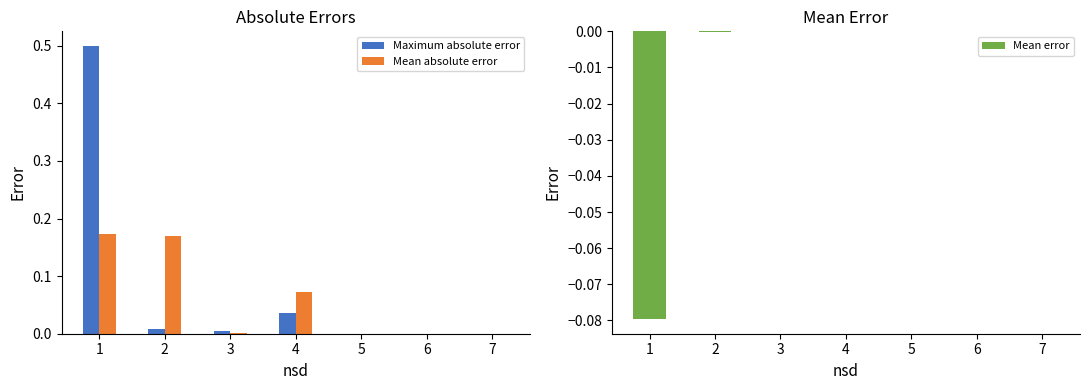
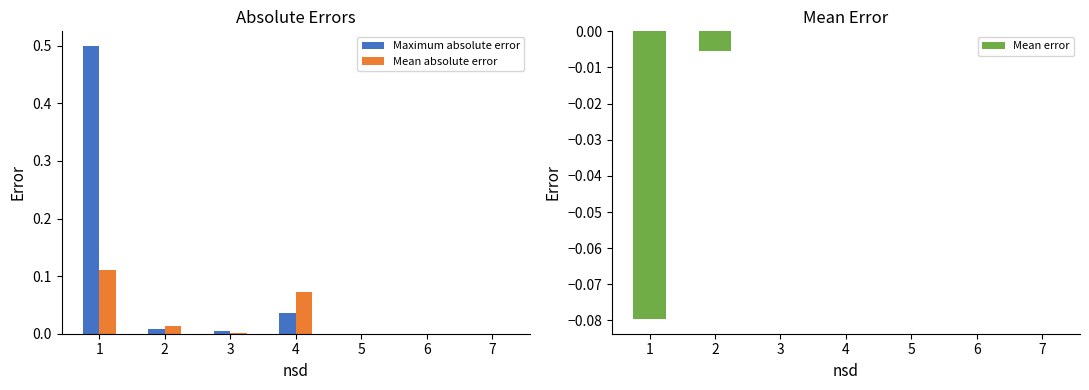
Absolute Errors, Mean absolute error, 1: 0.17 -> 0.11
Absolute Errors, Mean absolute error, 2: 0.17 -> 0.01
Mean Error, 2: 0.000 -> -0.005
